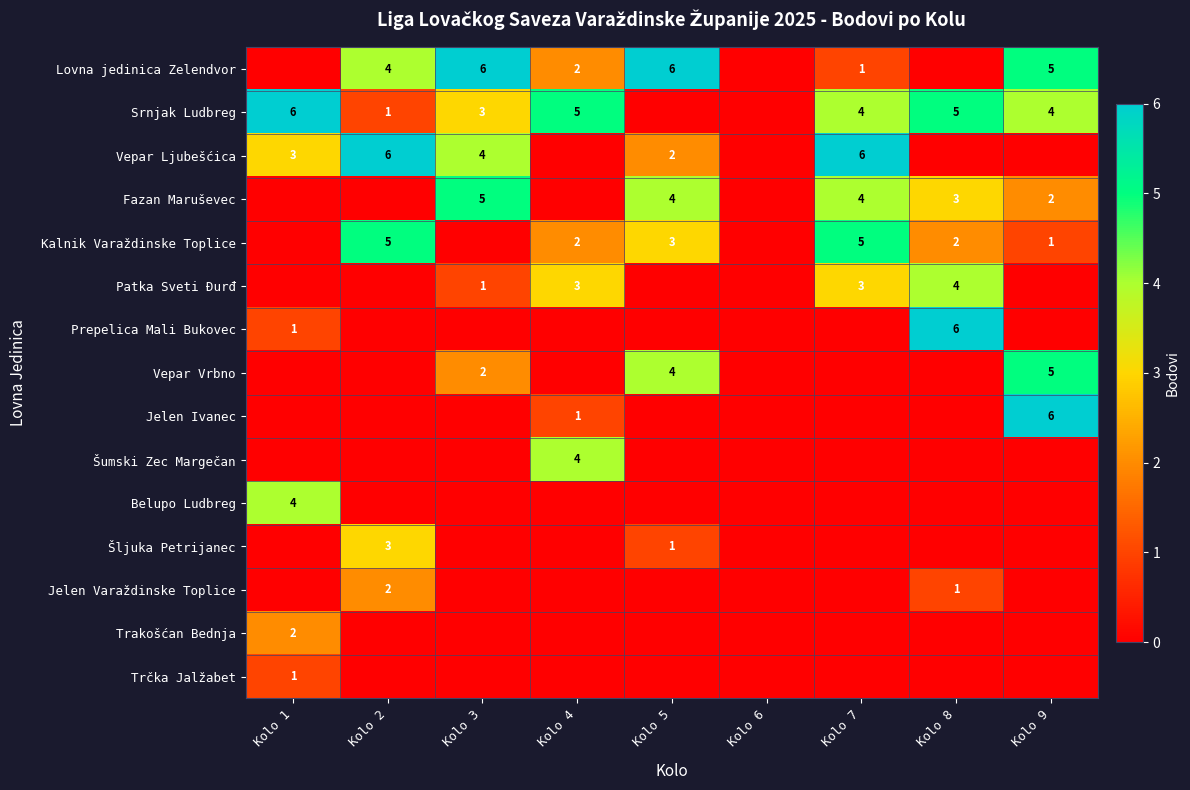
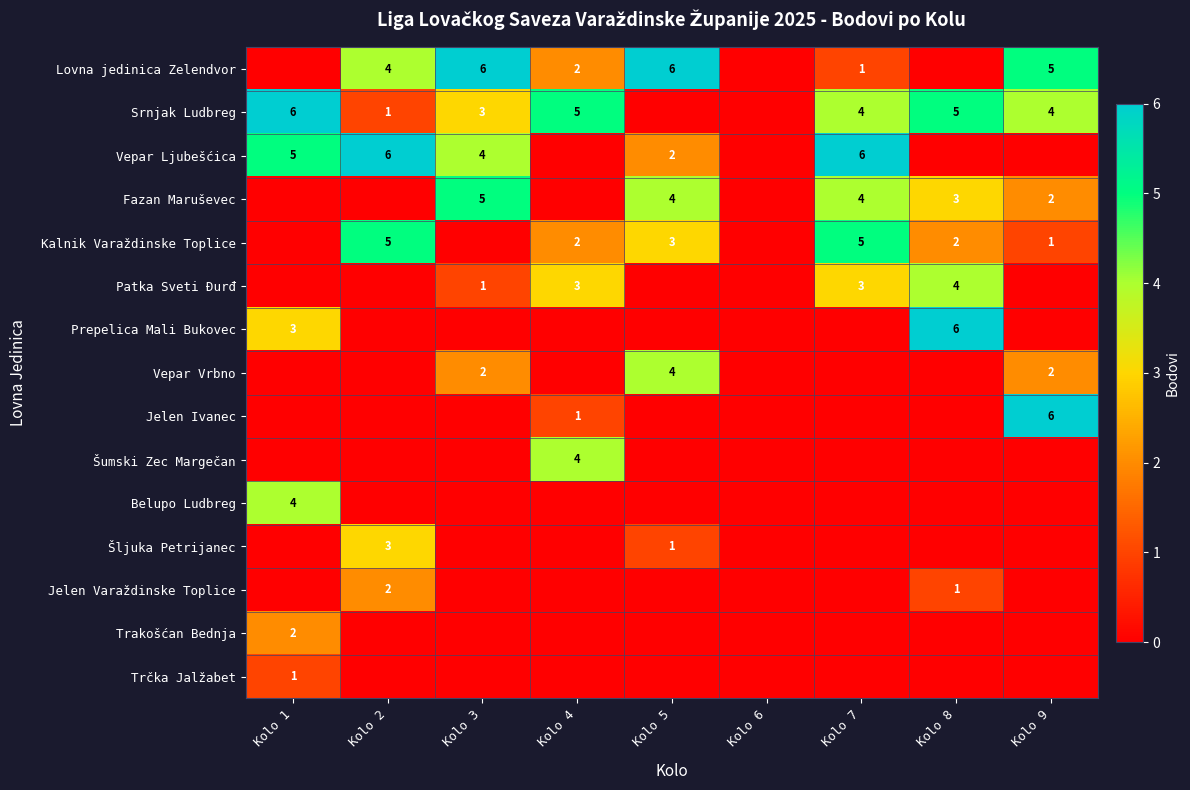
Vepar Ljubešćica, Kolo 1: 3 -> 5
Prepelica Mali Bukovec, Kolo 1: 1 -> 3
Vepar Vrbno, Kolo 9: 5 -> 2
